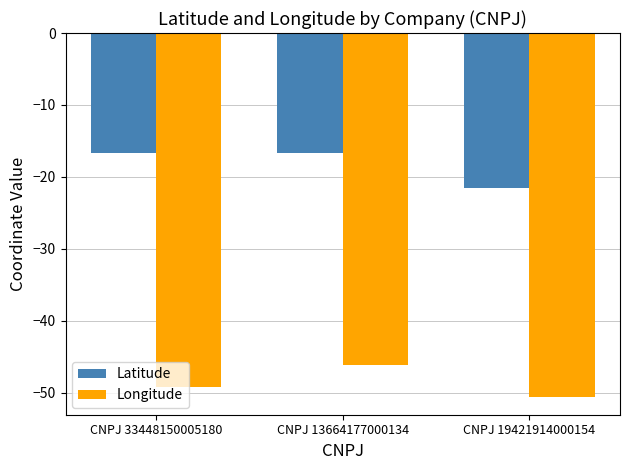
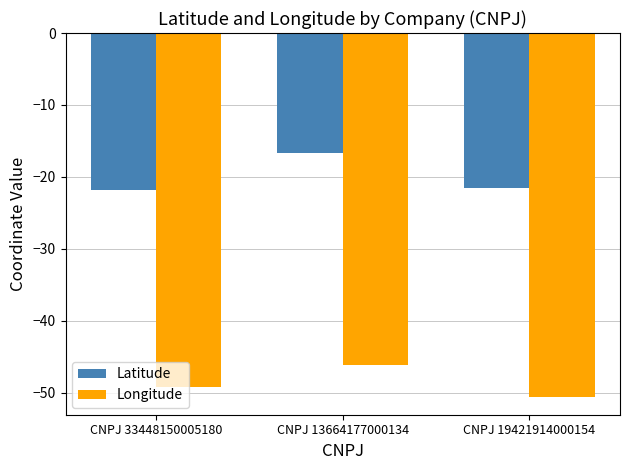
Latitude, CNPJ 33448150005180: -17 -> -22
